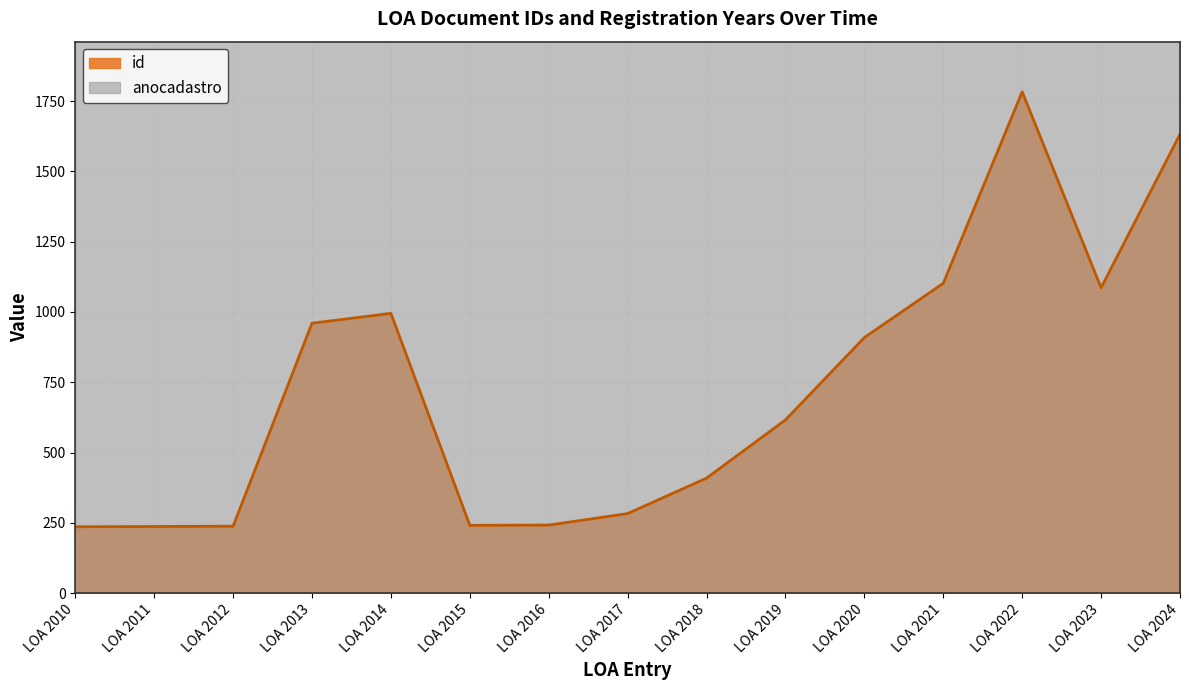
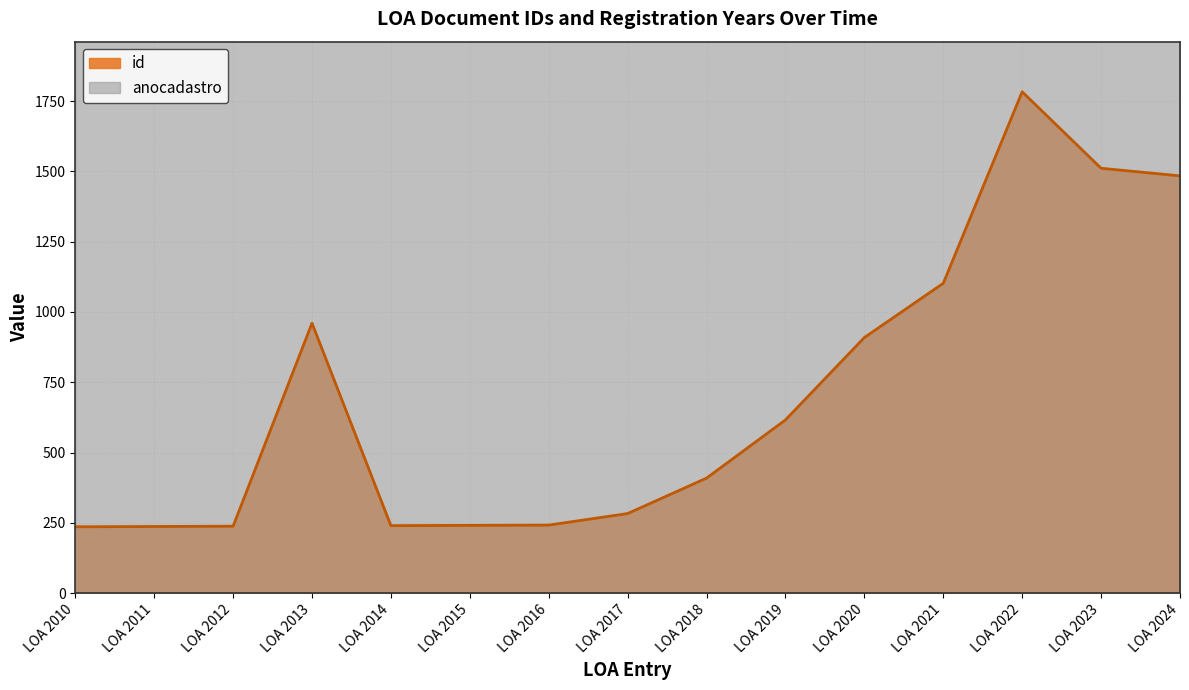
id, LOA 2014: 1000 -> 240
id, LOA 2023: 1090 -> 1510
id, LOA 2024: 1630 -> 1480
